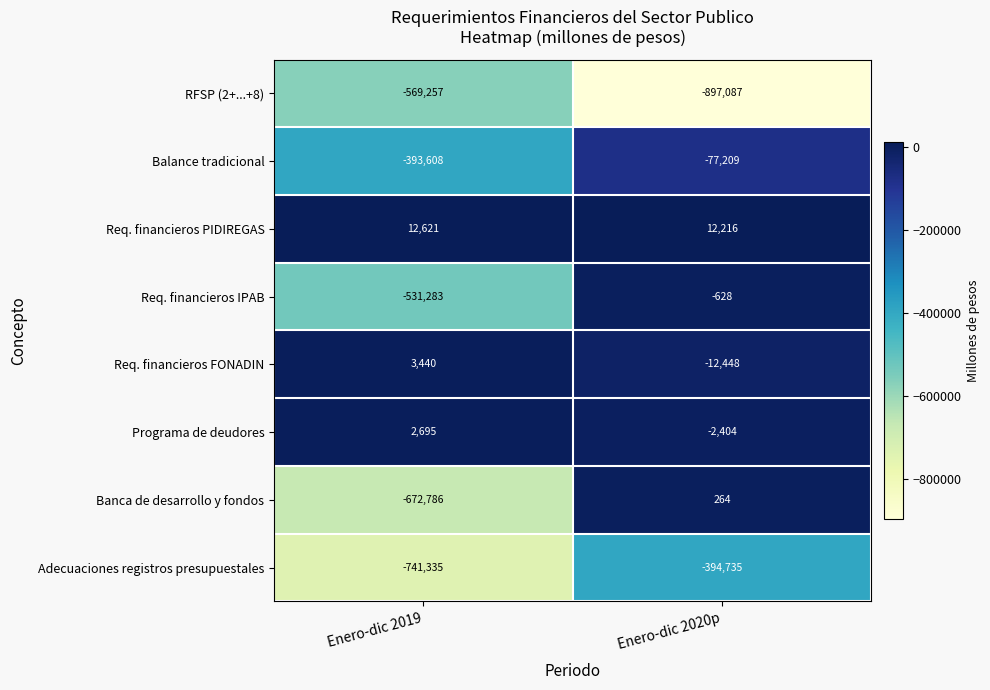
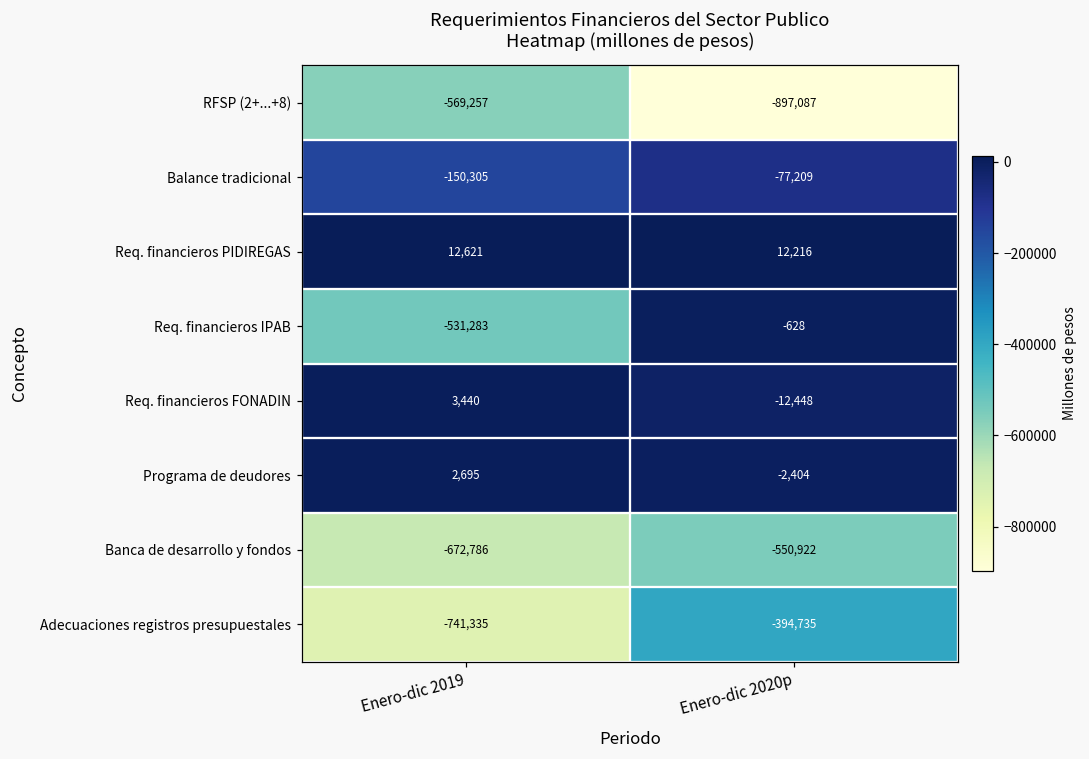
Balance tradicional, Enero-dic 2019: -393,608 -> -150,305
Banca de desarrollo y fondos, Enero-dic 2020p: 264 -> -550,922
